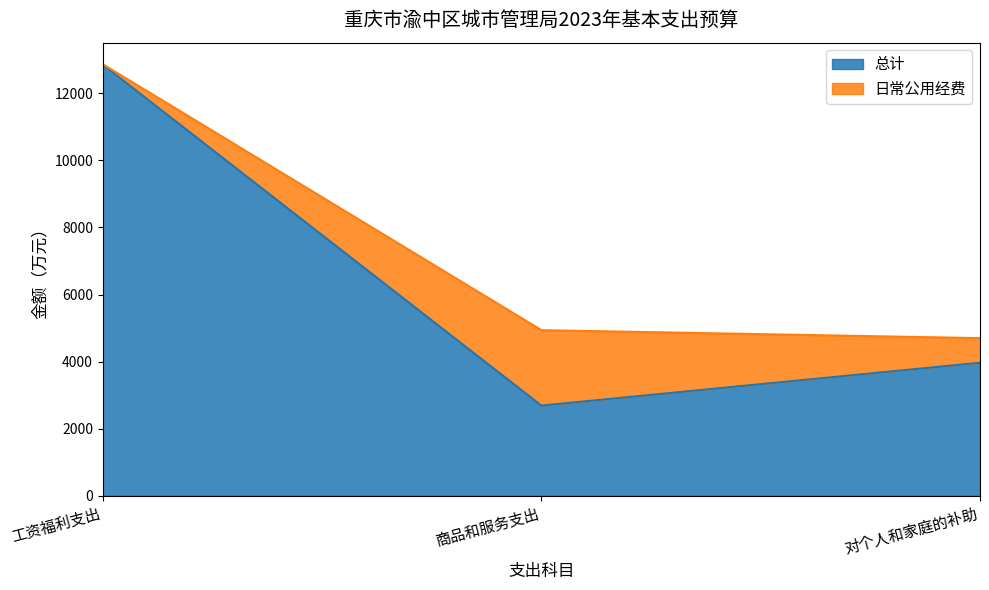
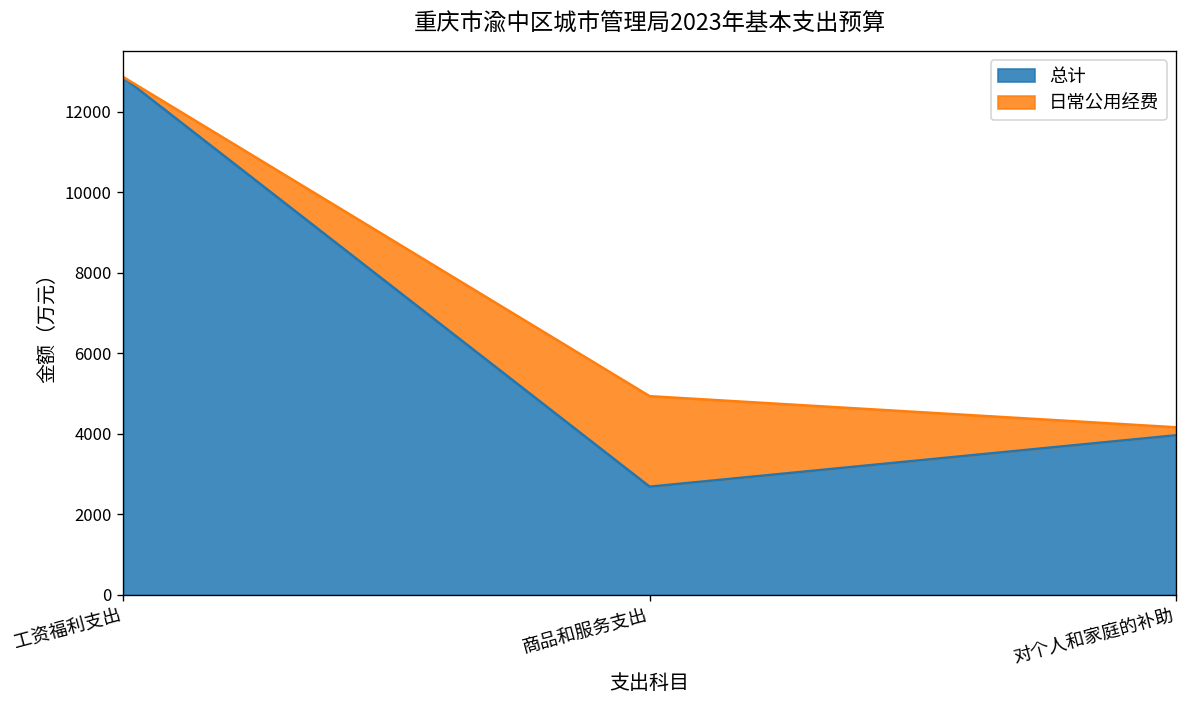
日常公用经费, 对个人和家庭的补助: 700 -> 200
